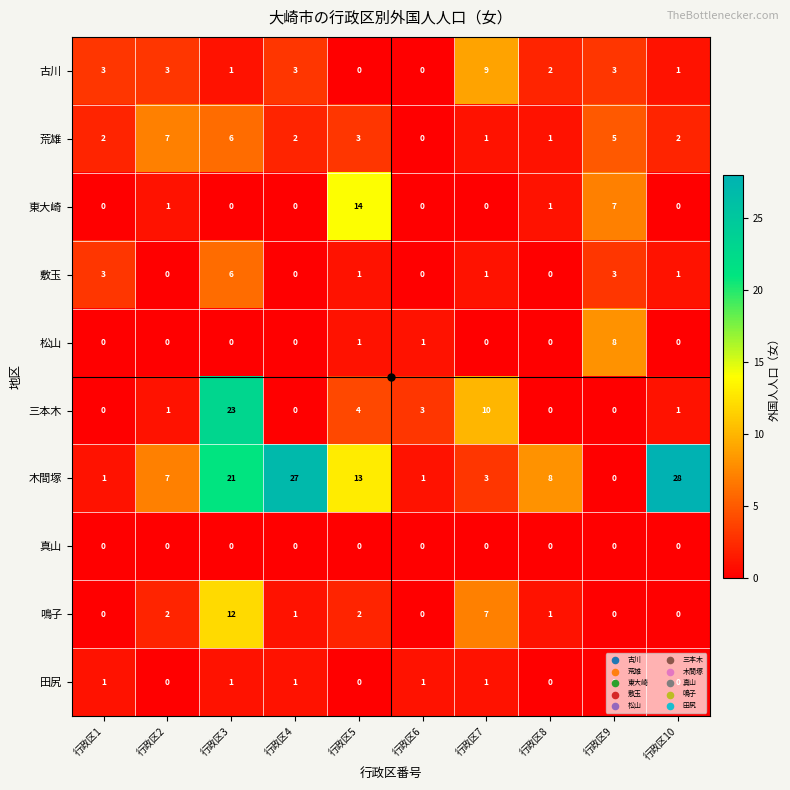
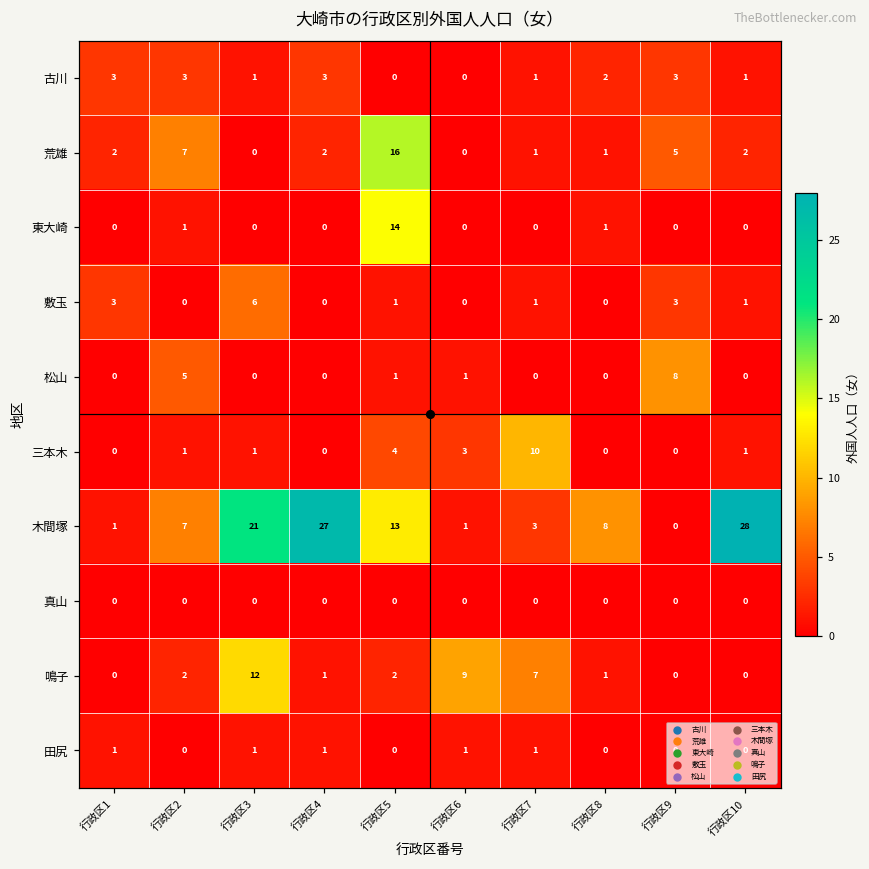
古川, 行政区7: 9 -> 1
荒雄, 行政区3: 6 -> 0
荒雄, 行政区5: 3 -> 16
東大崎, 行政区9: 7 -> 0
松山, 行政区2: 0 -> 5
三本木, 行政区3: 23 -> 1
鳴子, 行政区6: 0 -> 9
